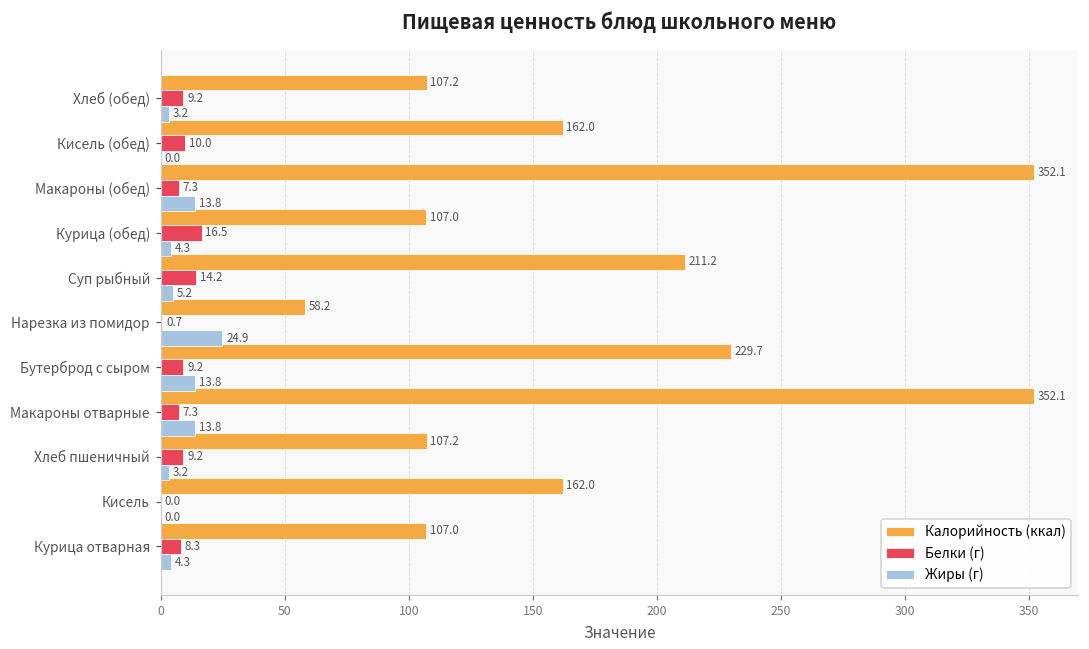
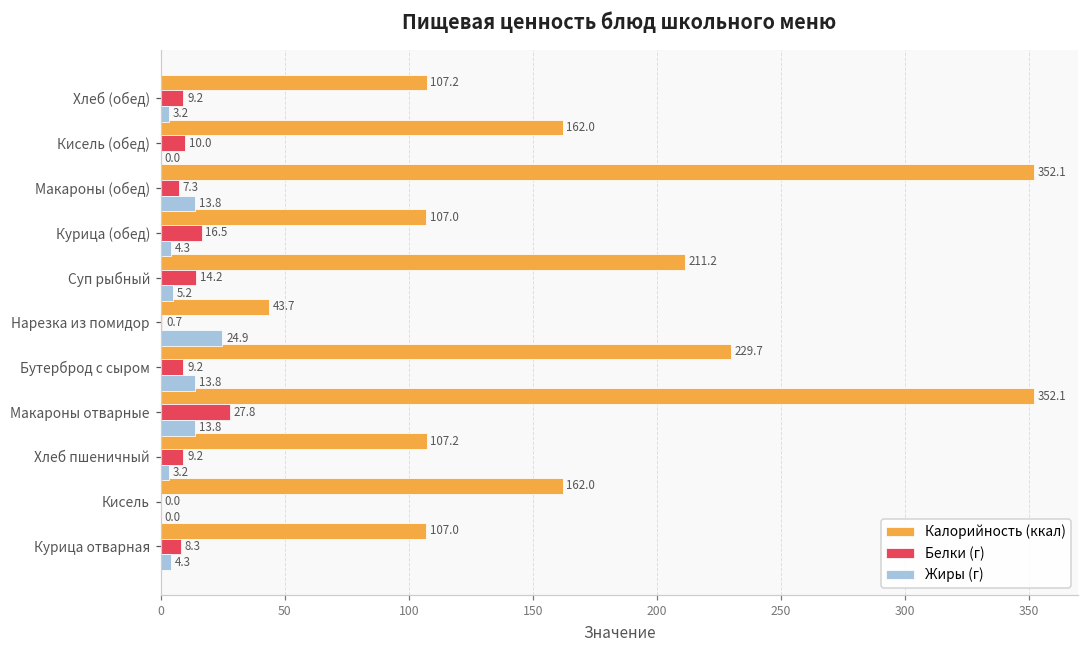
Калорийность (ккал), Нарезка из помидор: 58.2 -> 43.7
Белки (г), Макароны отварные: 7.3 -> 27.8
